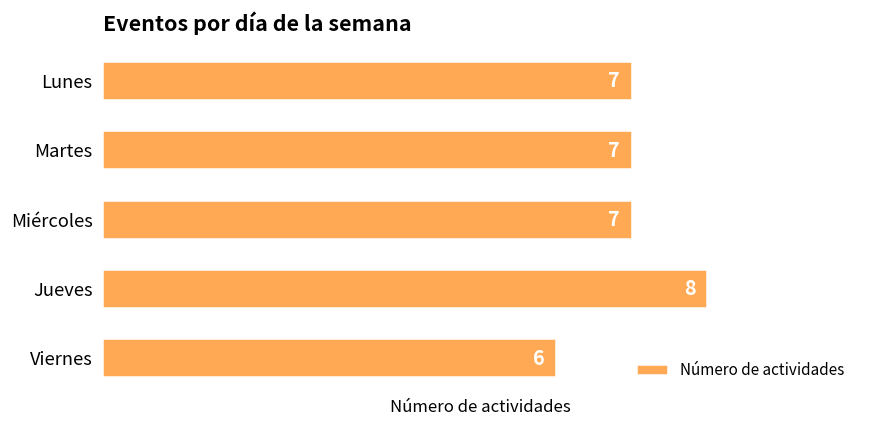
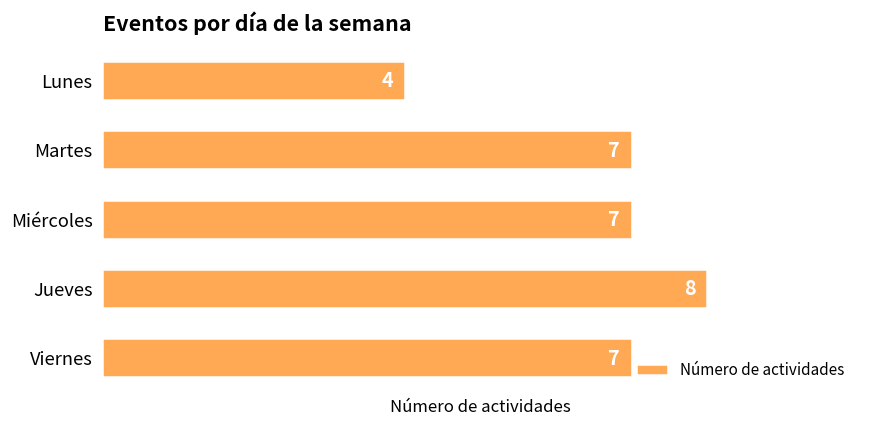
Lunes: 7 -> 4
Viernes: 6 -> 7
